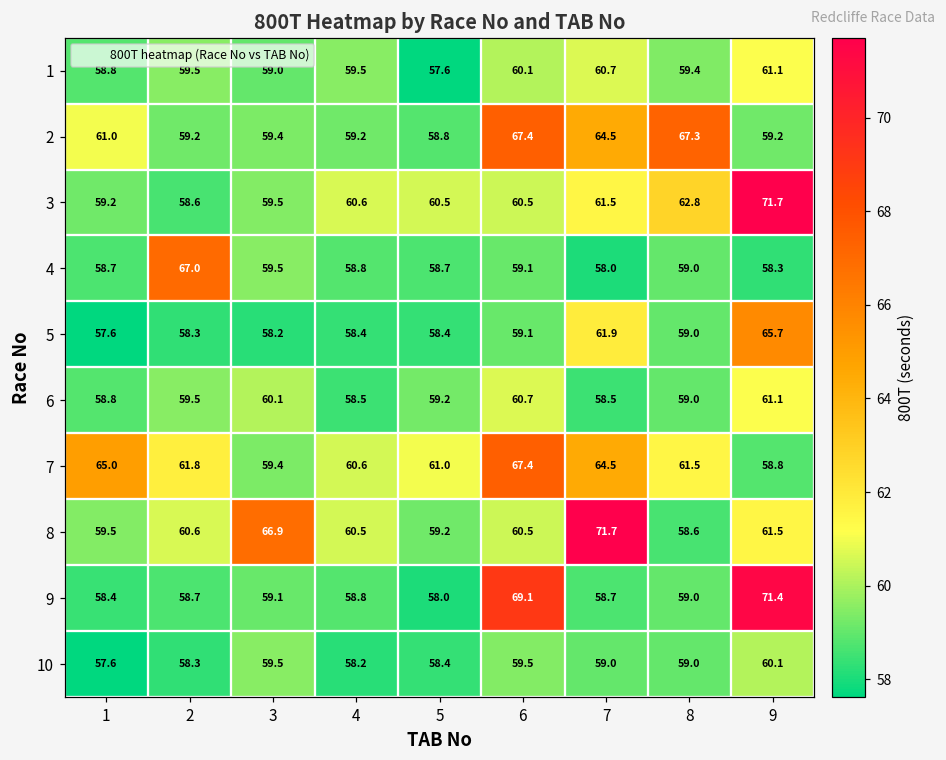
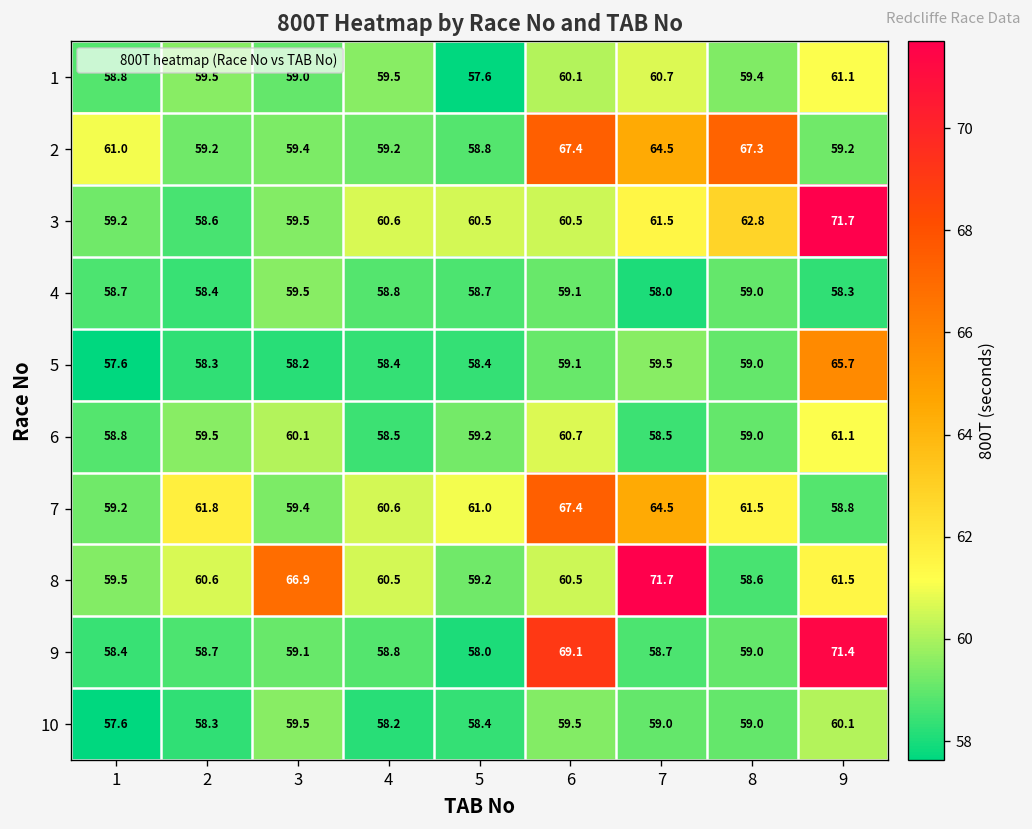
4, 2: 67.0 -> 58.4
5, 7: 61.9 -> 59.5
7, 1: 65.0 -> 59.2
